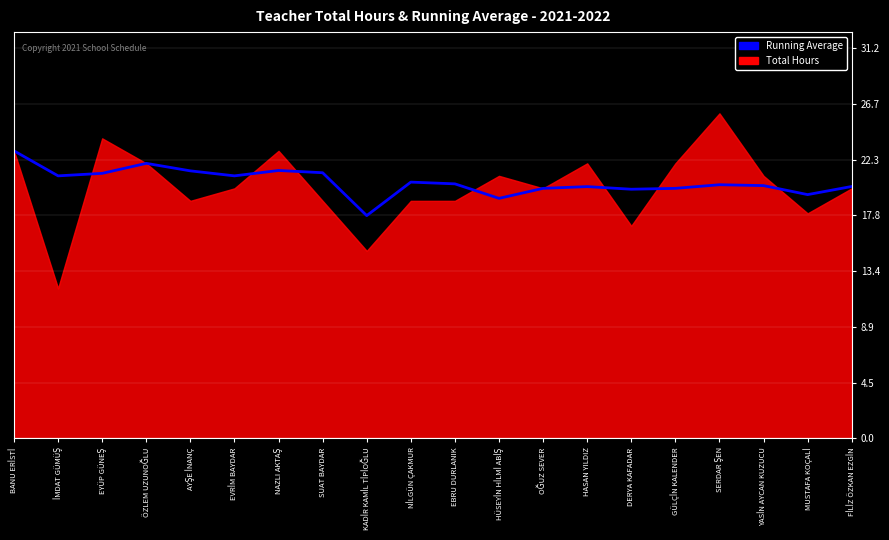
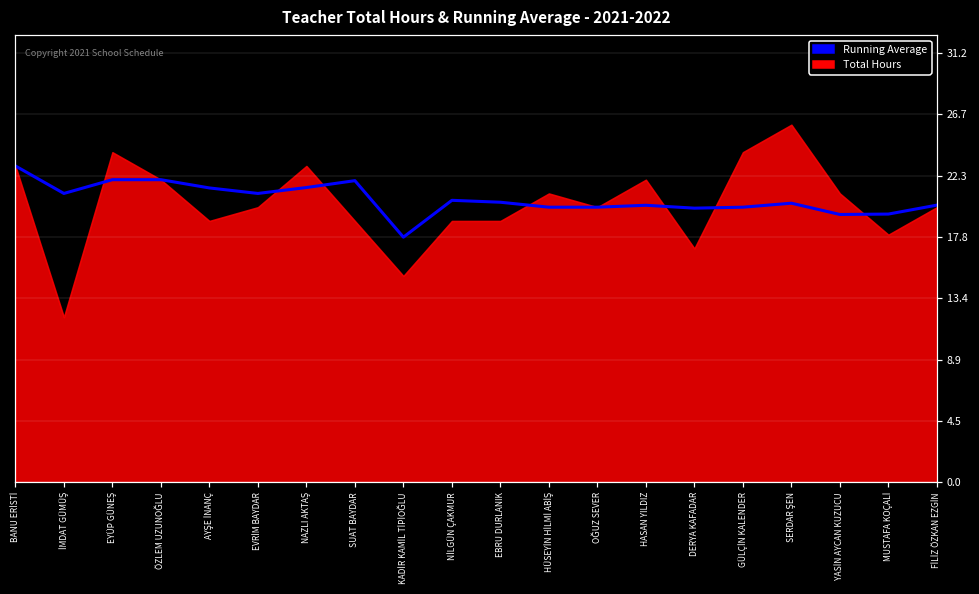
Running Average, EYÜP GÜNEŞ: 21.2 -> 22.0
Running Average, SUAT BAYDAR: 21.3 -> 21.9
Running Average, HÜSEYİN HİLMİ ABİŞ: 19.2 -> 20.0
Total Hours, GÜLÇİN KALENDER: 22 -> 24
Running Average, YASİN AYCAN KUZUCU: 20.2 -> 19.5
